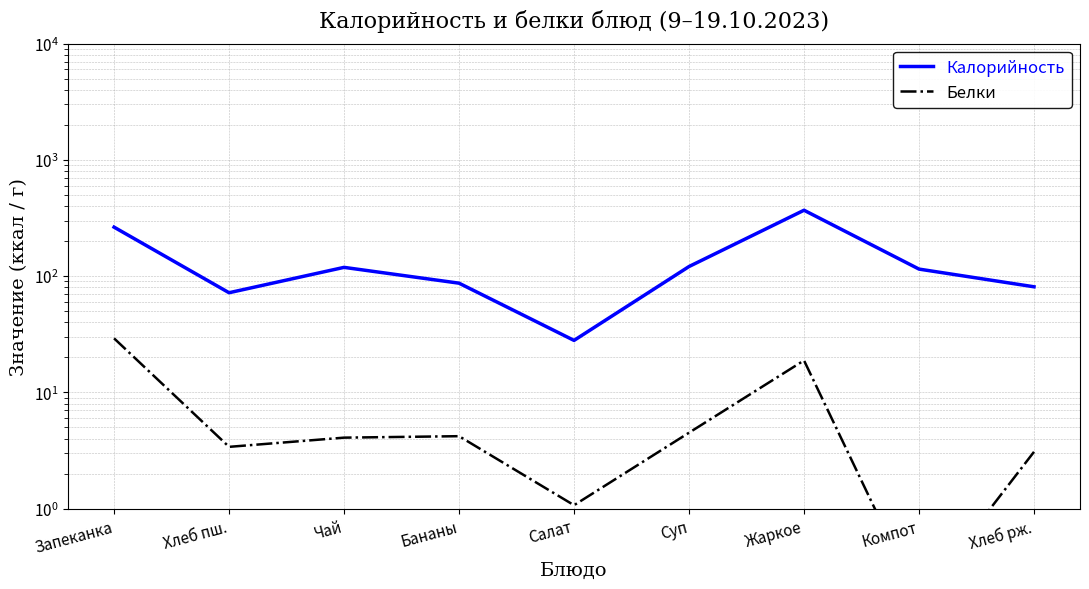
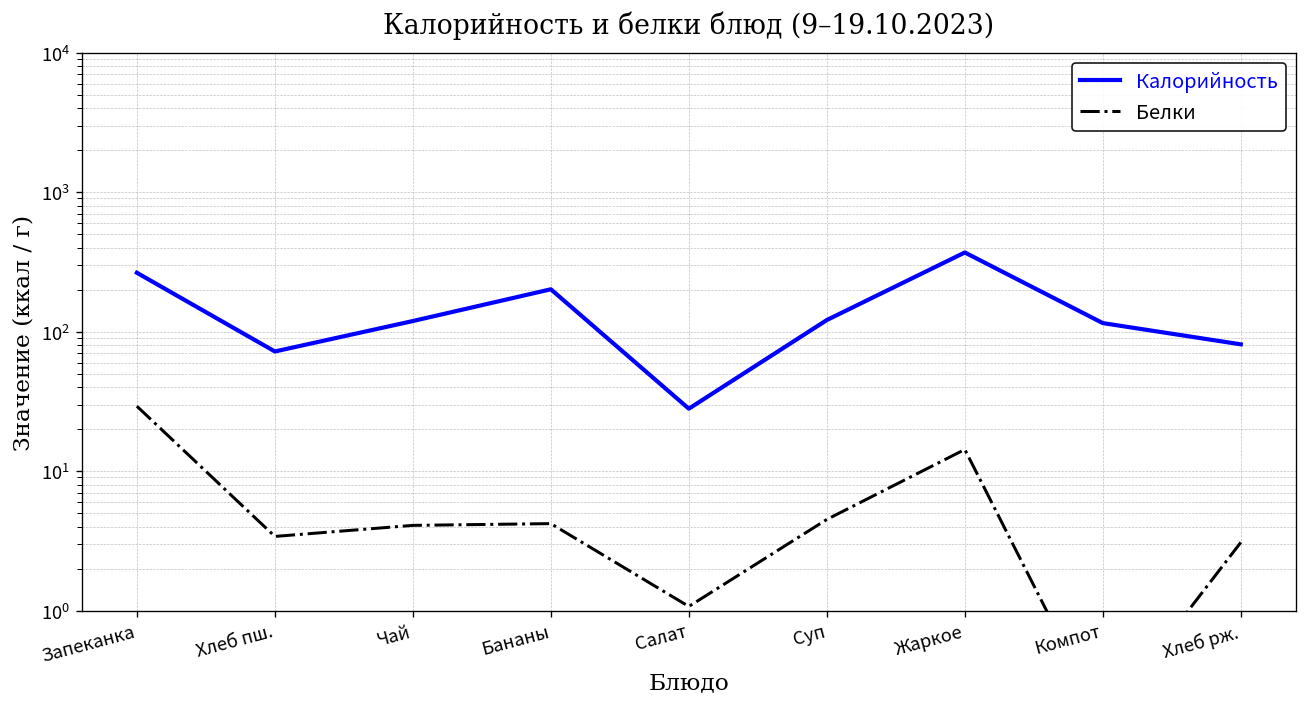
Калорийность, Бананы: 90 -> 200
Белки, Жаркое: 19 -> 14
